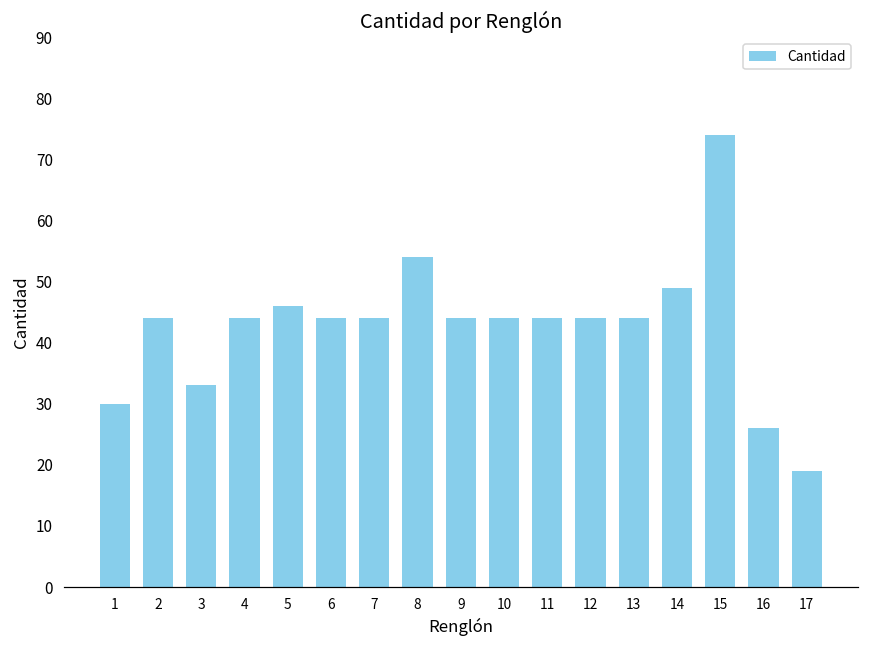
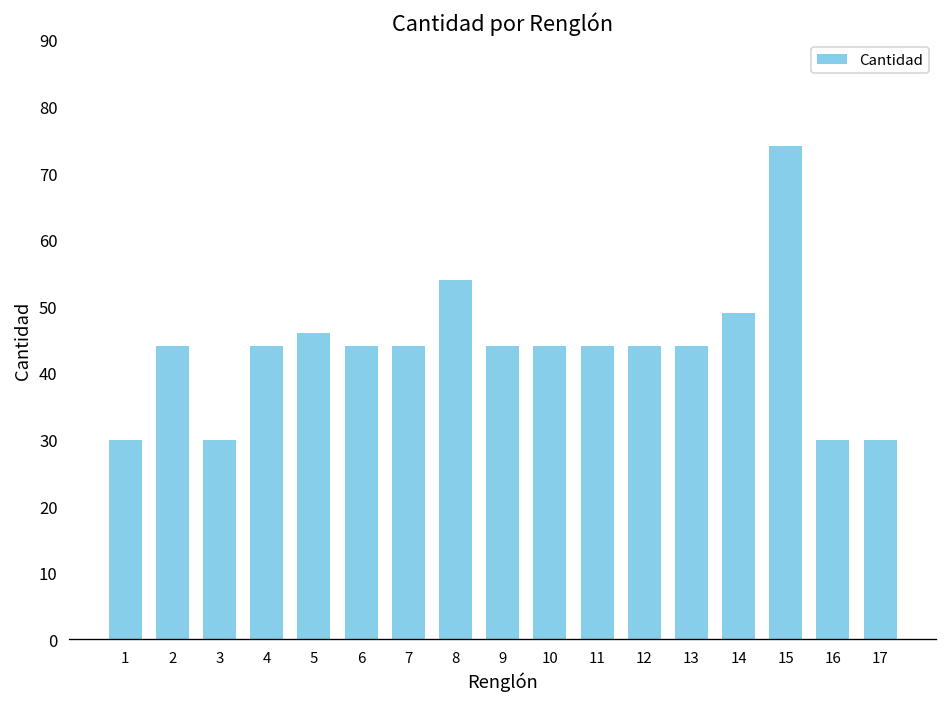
3: 33 -> 30
16: 26 -> 30
17: 19 -> 30
